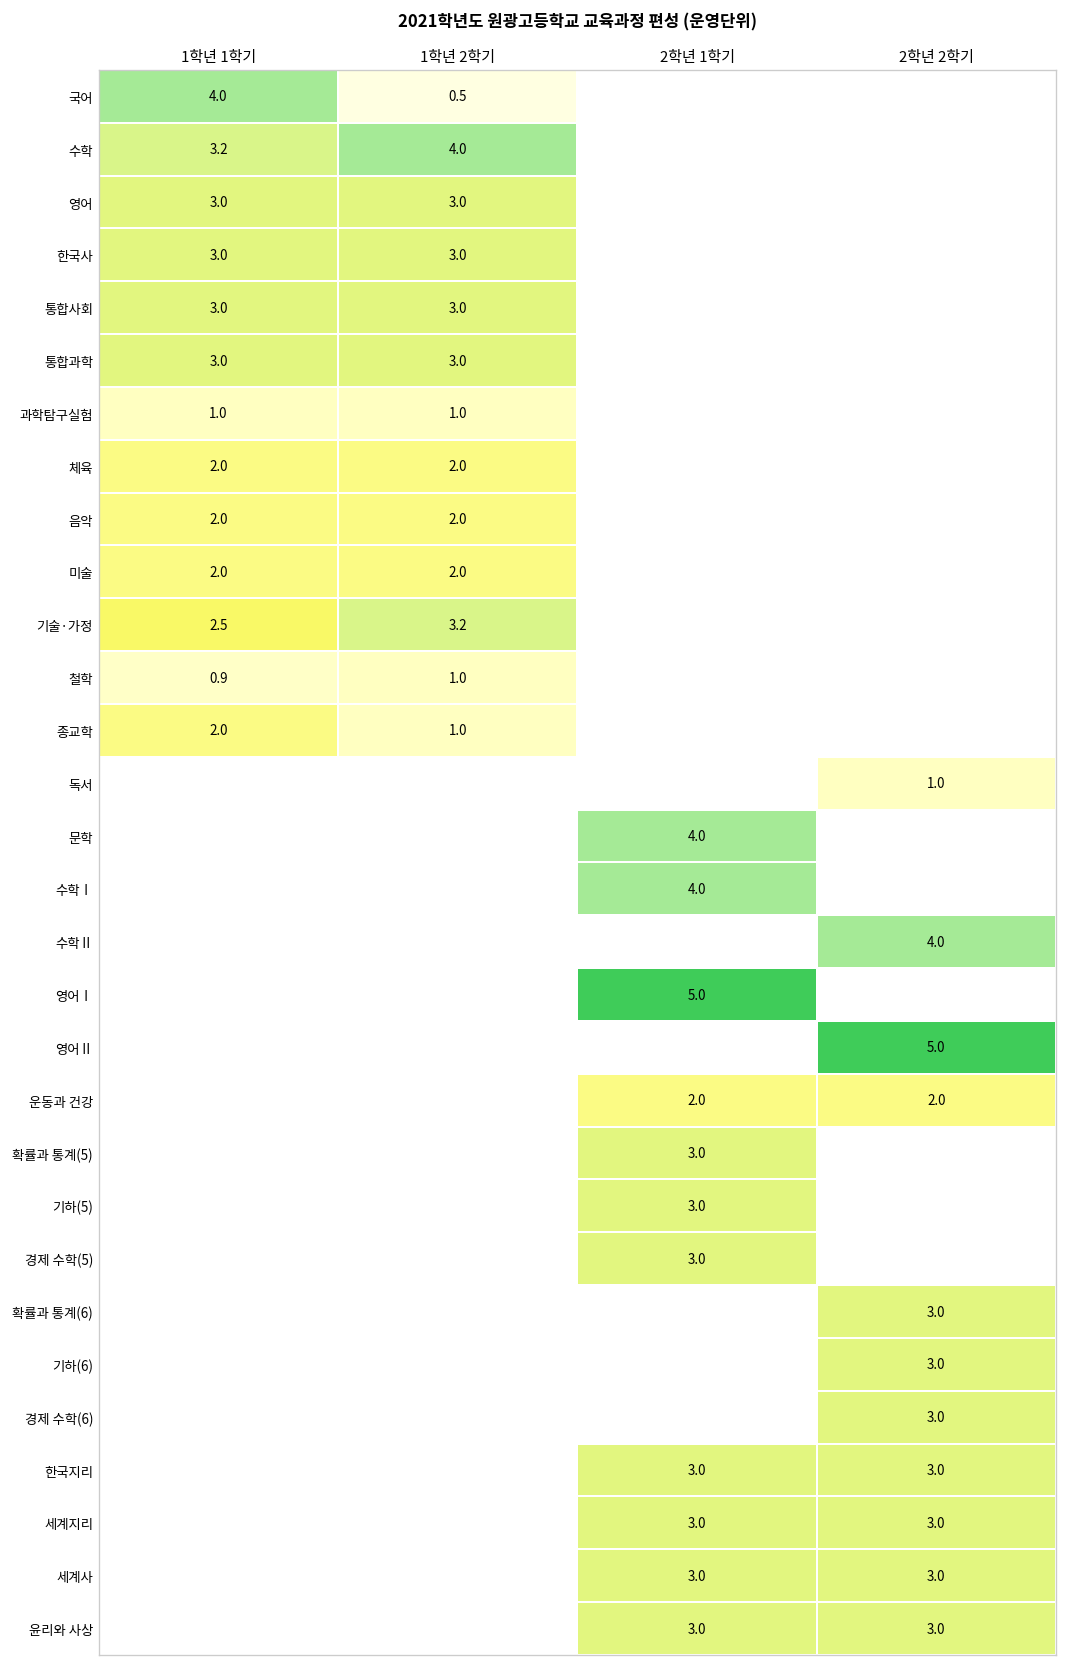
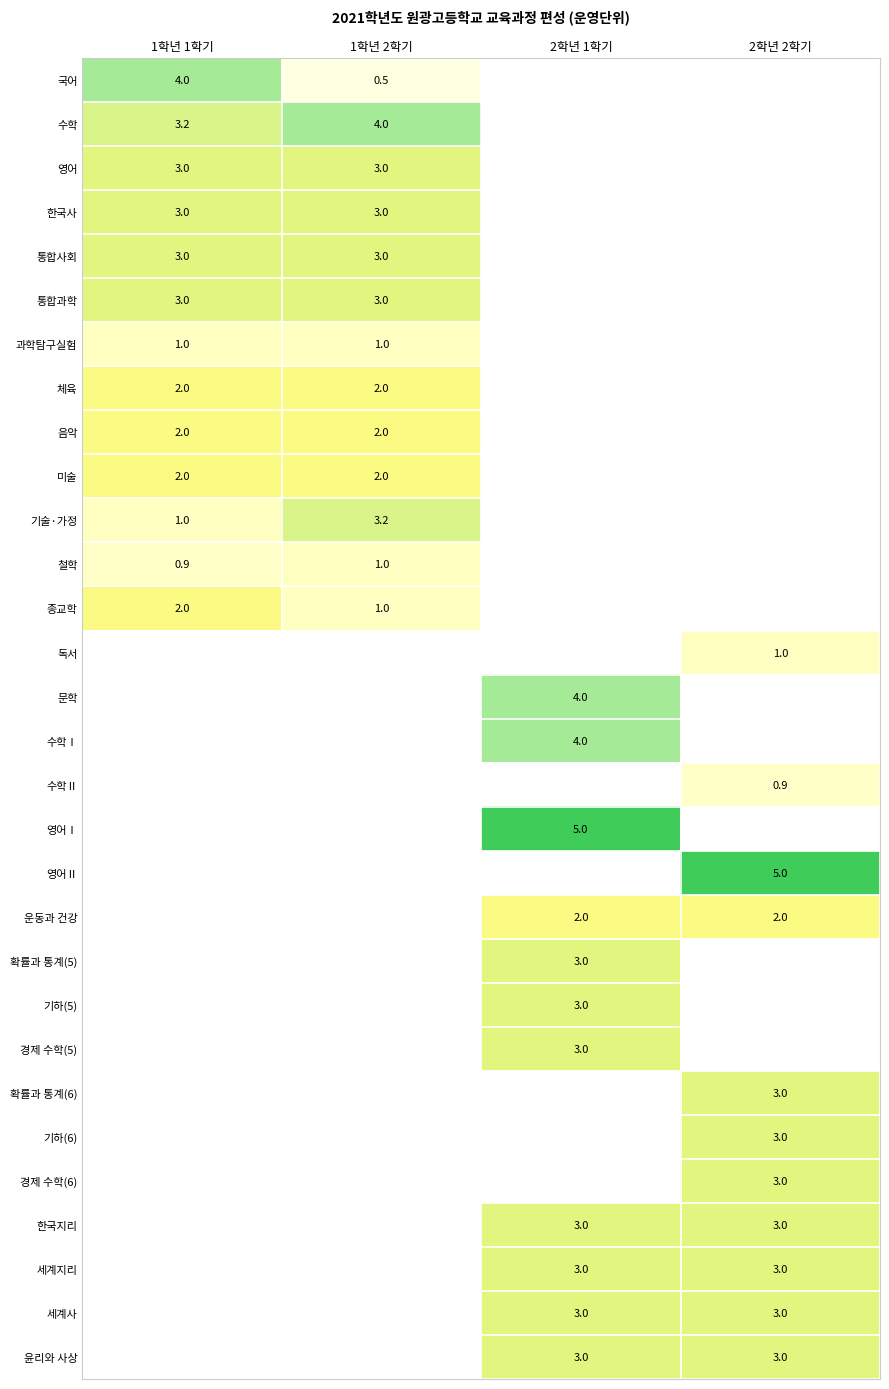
기술·가정, 1학년 1학기: 2.5 -> 1.0
수학Ⅱ, 2학년 2학기: 4.0 -> 0.9
